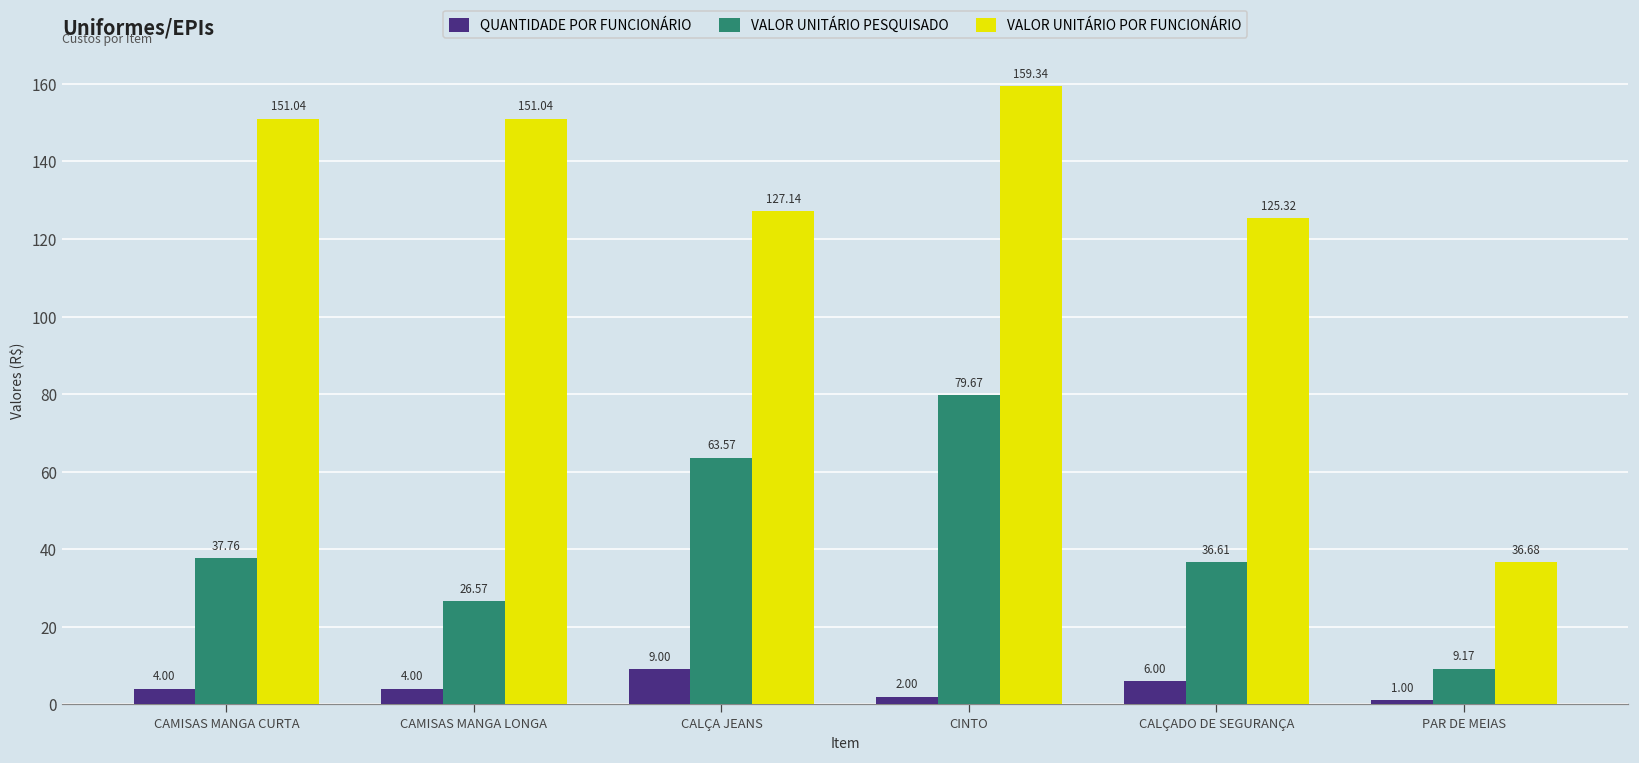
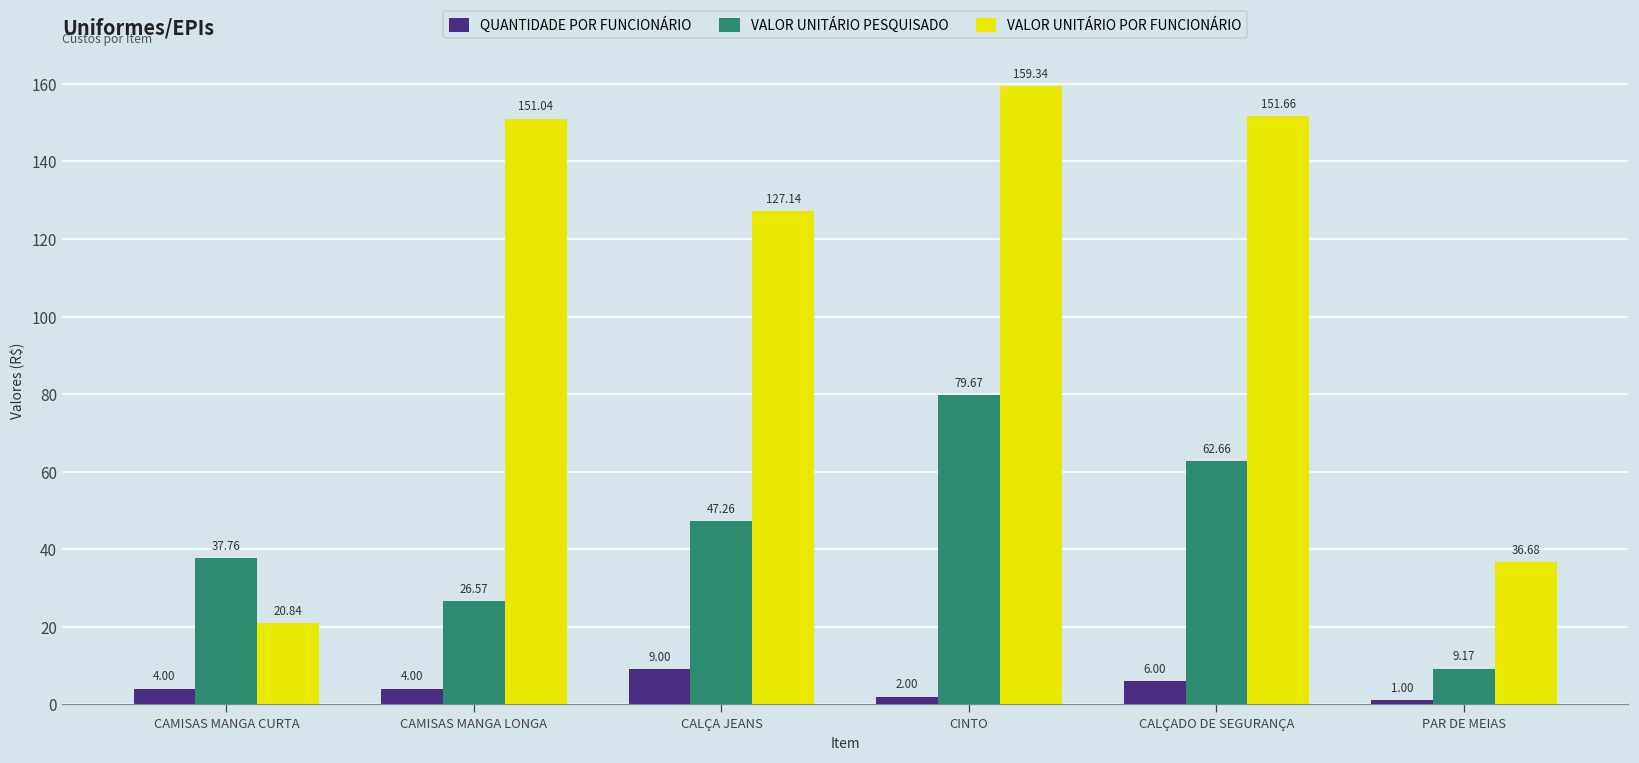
VALOR UNITÁRIO POR FUNCIONÁRIO, CAMISAS MANGA CURTA: 151.04 -> 20.84
VALOR UNITÁRIO PESQUISADO, CALÇA JEANS: 63.57 -> 47.26
VALOR UNITÁRIO PESQUISADO, CALÇADO DE SEGURANÇA: 36.61 -> 62.66
VALOR UNITÁRIO POR FUNCIONÁRIO, CALÇADO DE SEGURANÇA: 125.32 -> 151.66
